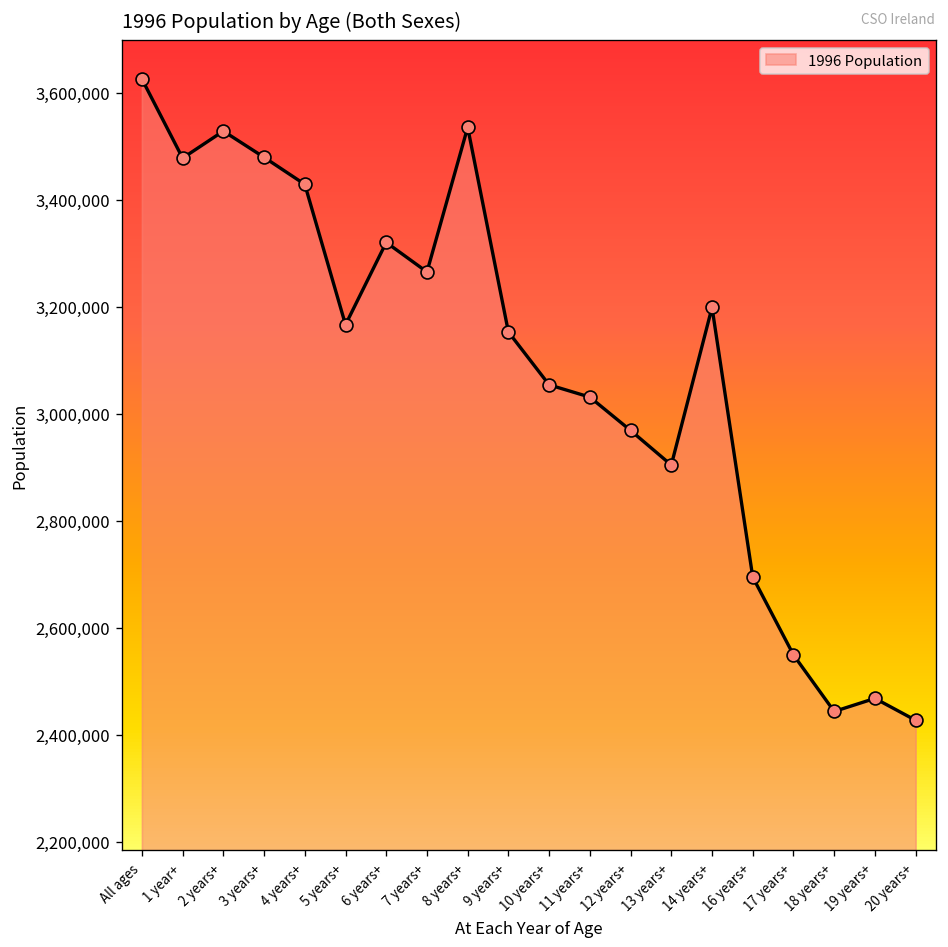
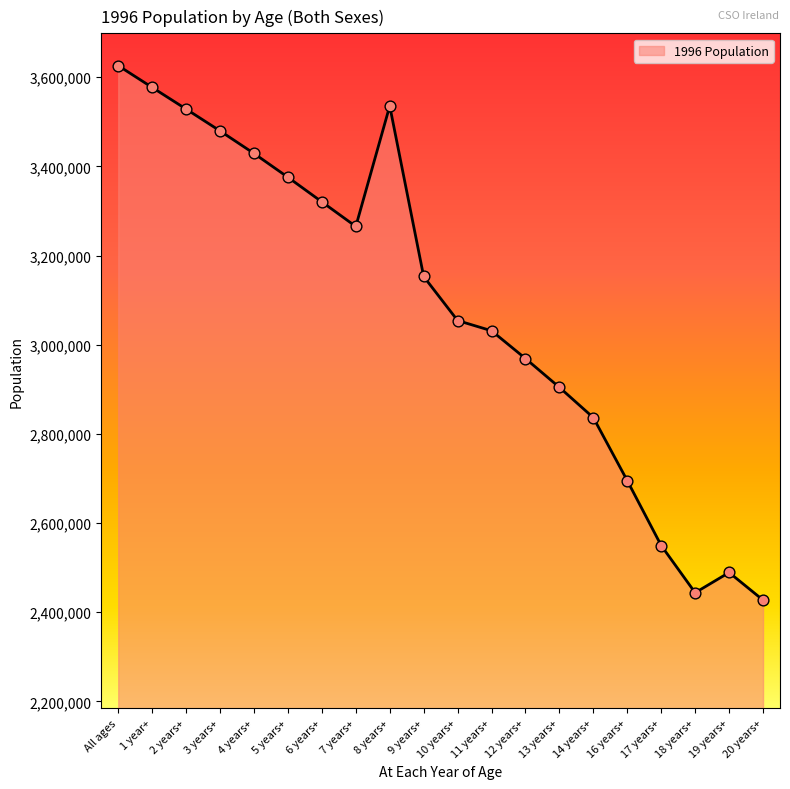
1 year+: 3,480,000 -> 3,580,000
5 years+: 3,170,000 -> 3,380,000
14 years+: 3,200,000 -> 2,840,000
19 years+: 2,470,000 -> 2,490,000
